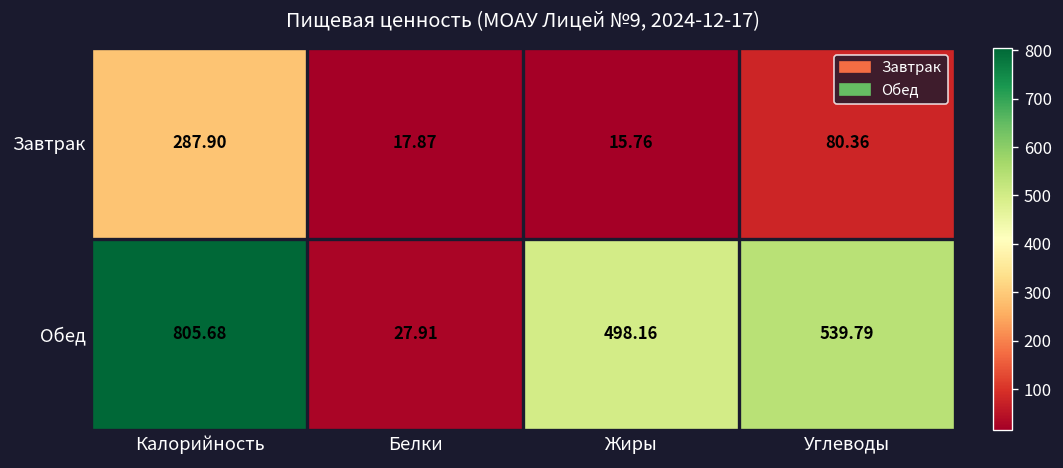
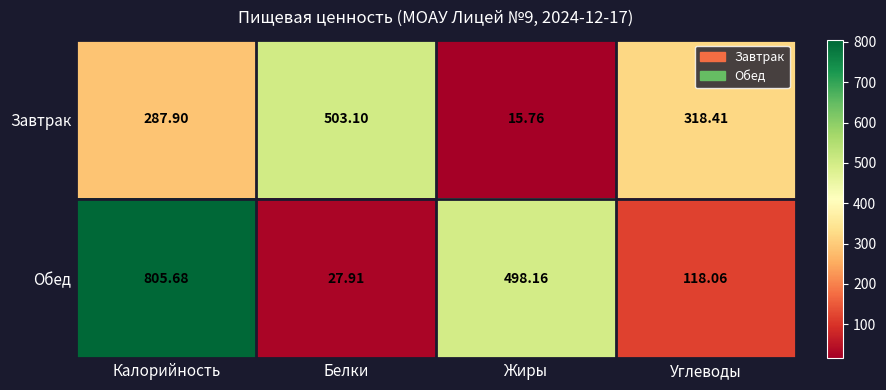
Завтрак, Белки: 17.87 -> 503.10
Завтрак, Углеводы: 80.36 -> 318.41
Обед, Углеводы: 539.79 -> 118.06
